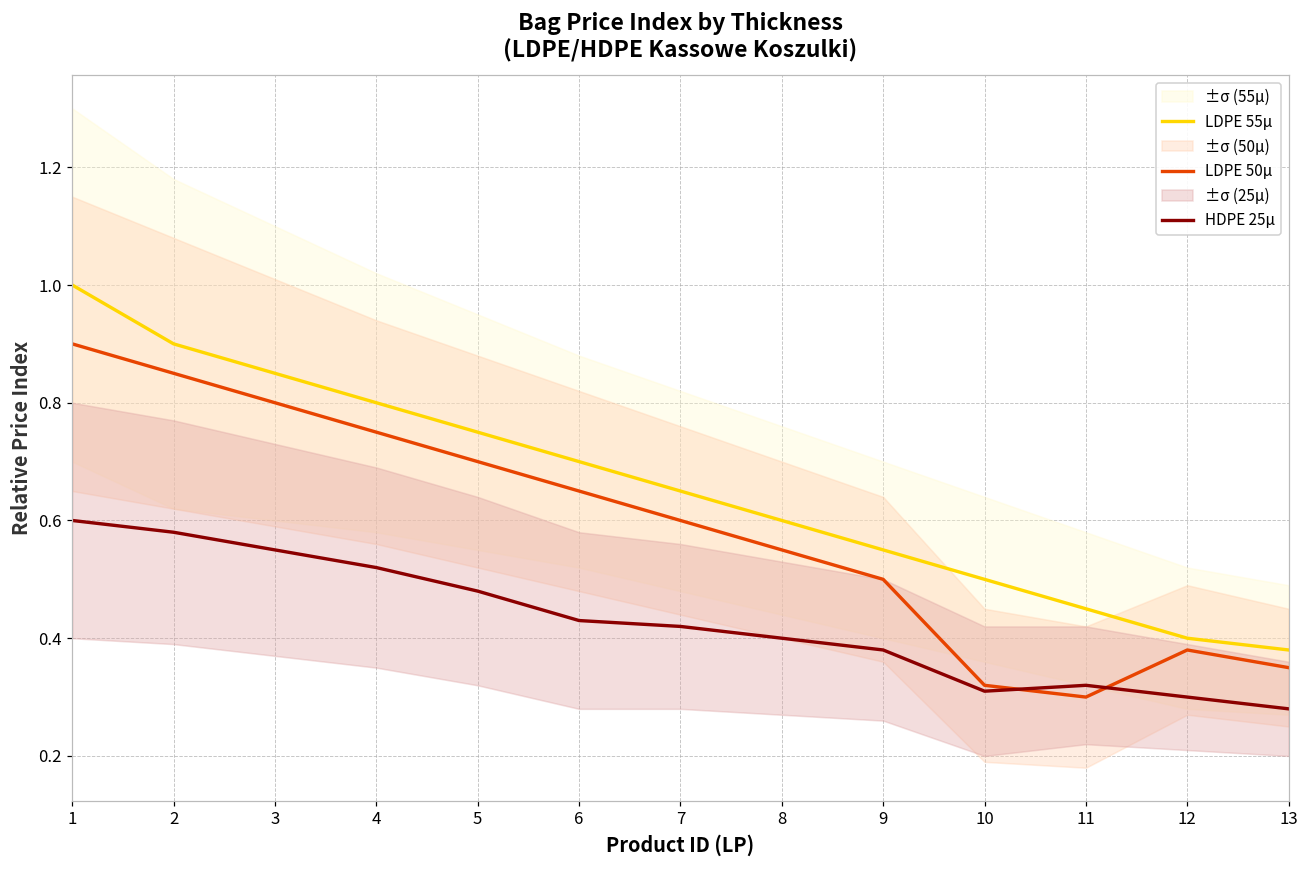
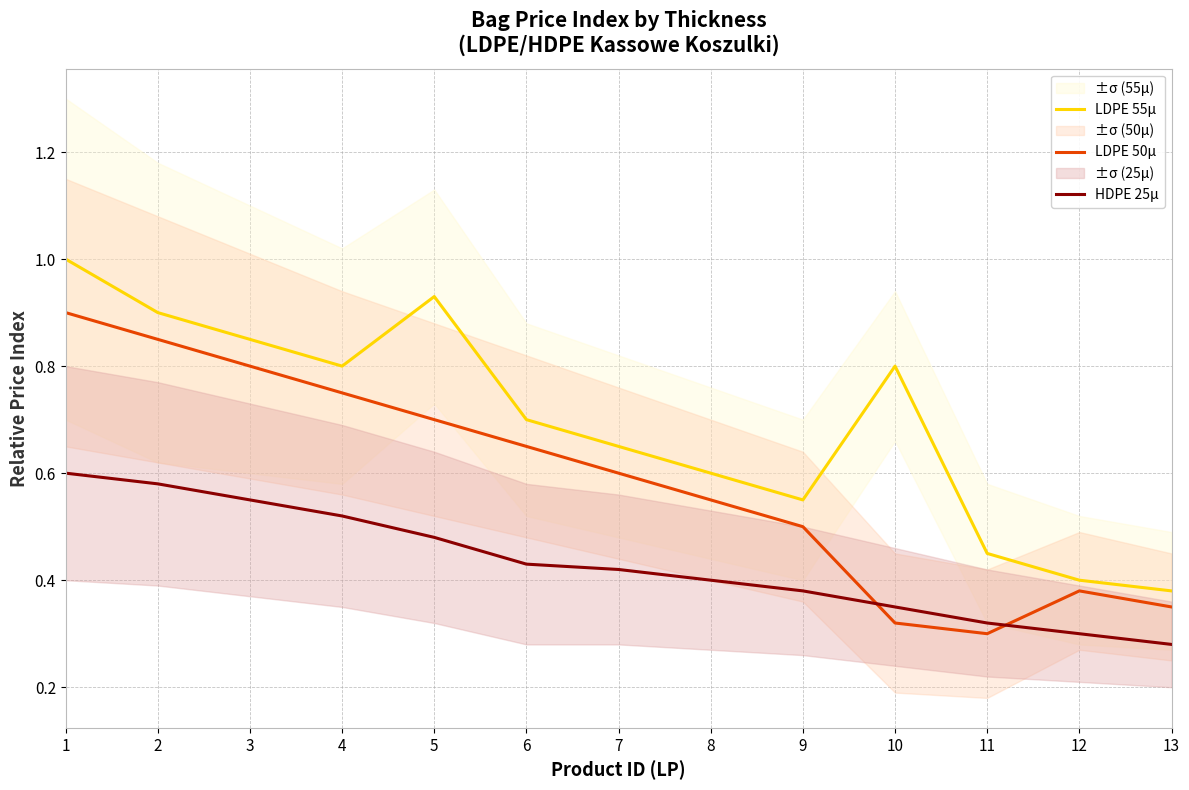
LDPE 55μ, 5: 0.75 -> 0.93
LDPE 55μ, 10: 0.5 -> 0.8
HDPE 25μ, 10: 0.31 -> 0.35
